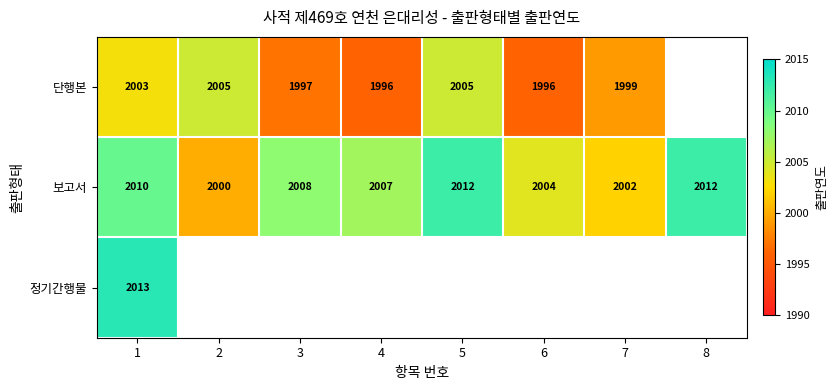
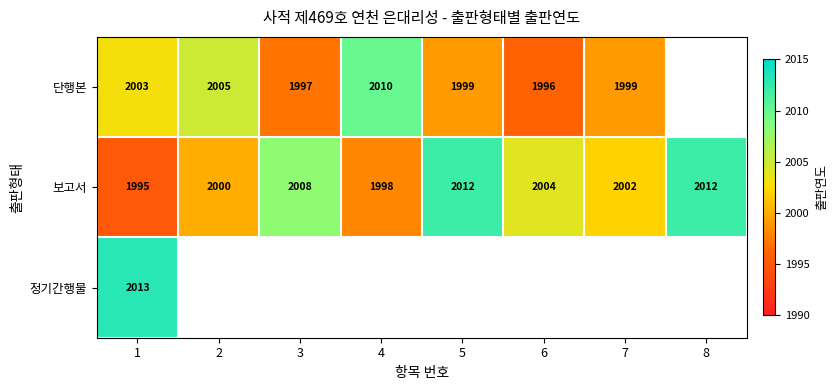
단행본, 4: 1996 -> 2010
단행본, 5: 2005 -> 1999
보고서, 1: 2010 -> 1995
보고서, 4: 2007 -> 1998
